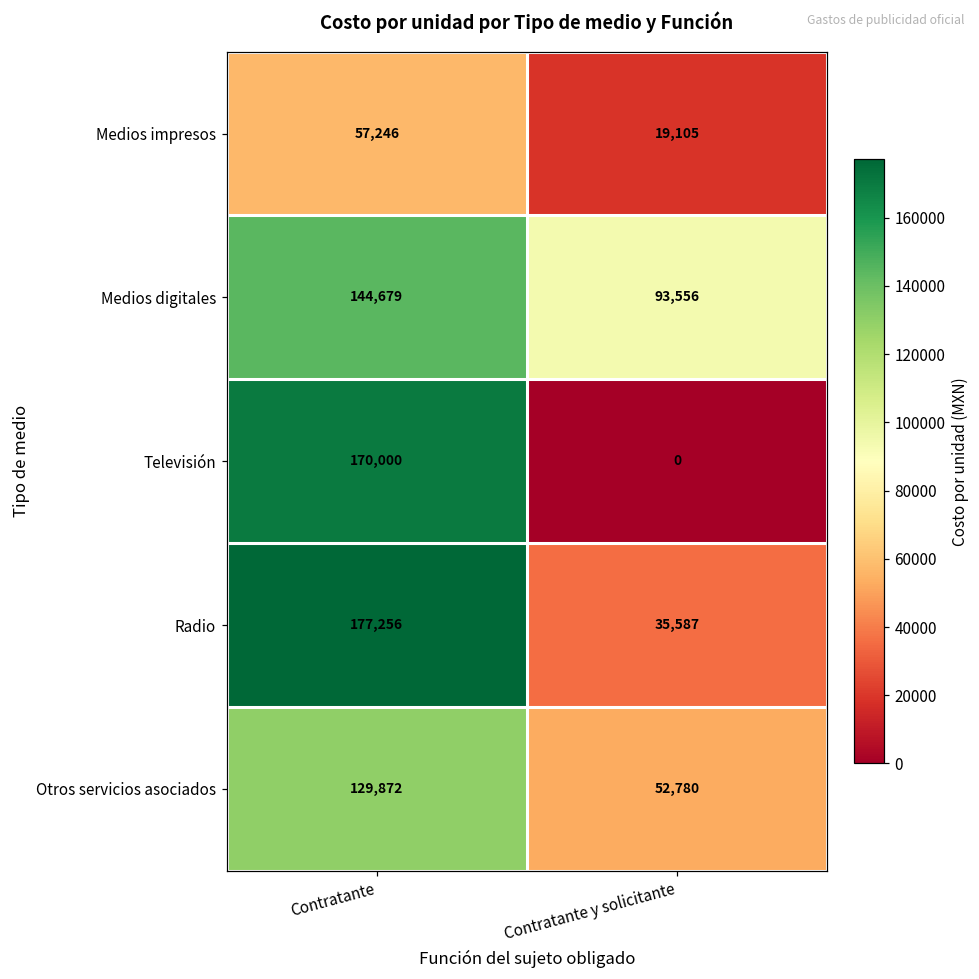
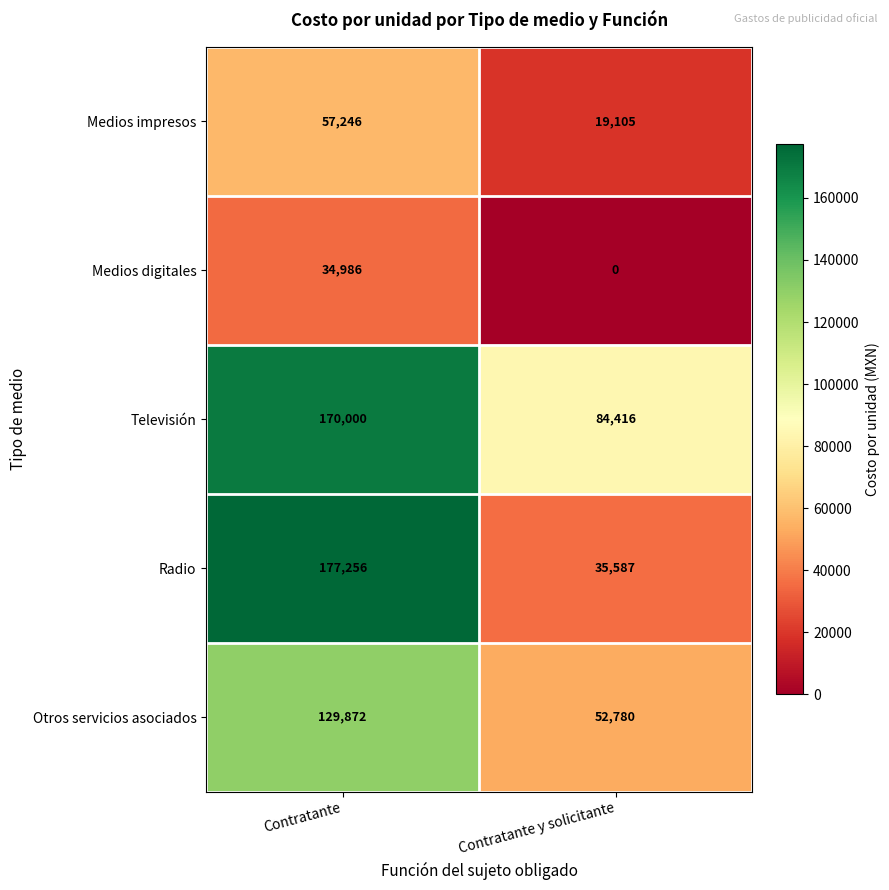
Medios digitales, Contratante: 144,679 -> 34,986
Medios digitales, Contratante y solicitante: 93,556 -> 0
Televisión, Contratante y solicitante: 0 -> 84,416
